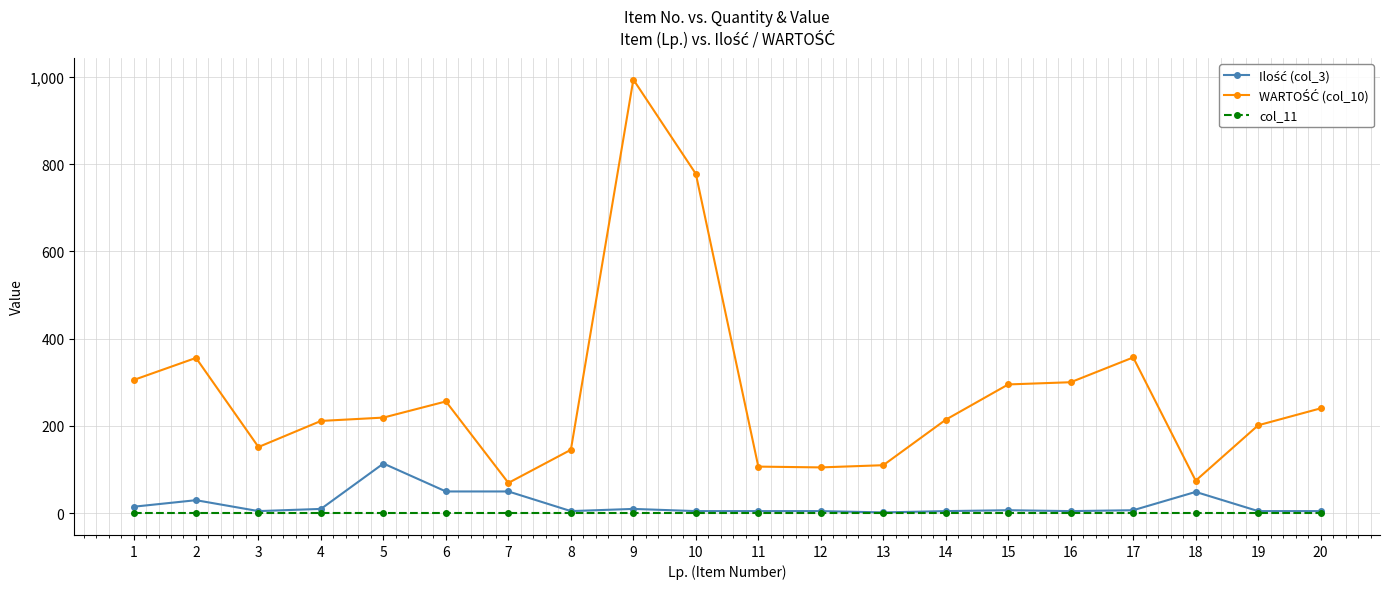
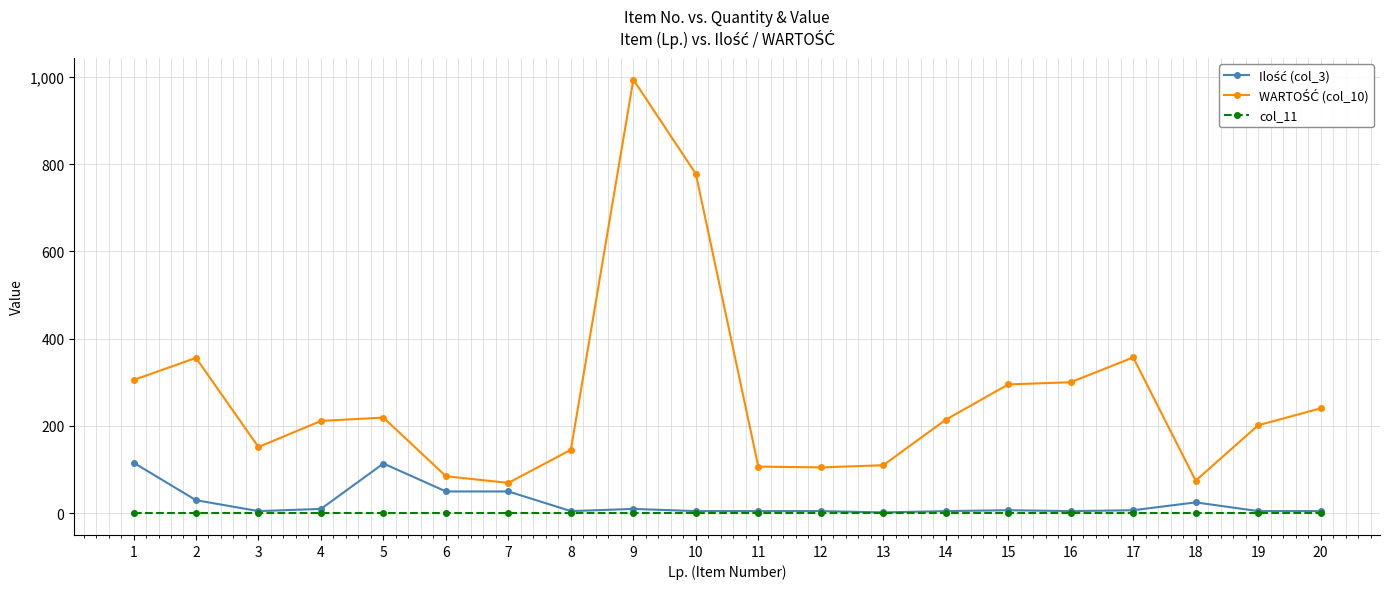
Ilość (col_3), 1: 20 -> 120
WARTOŚĆ (col_10), 6: 260 -> 80
Ilość (col_3), 18: 50 -> 30
